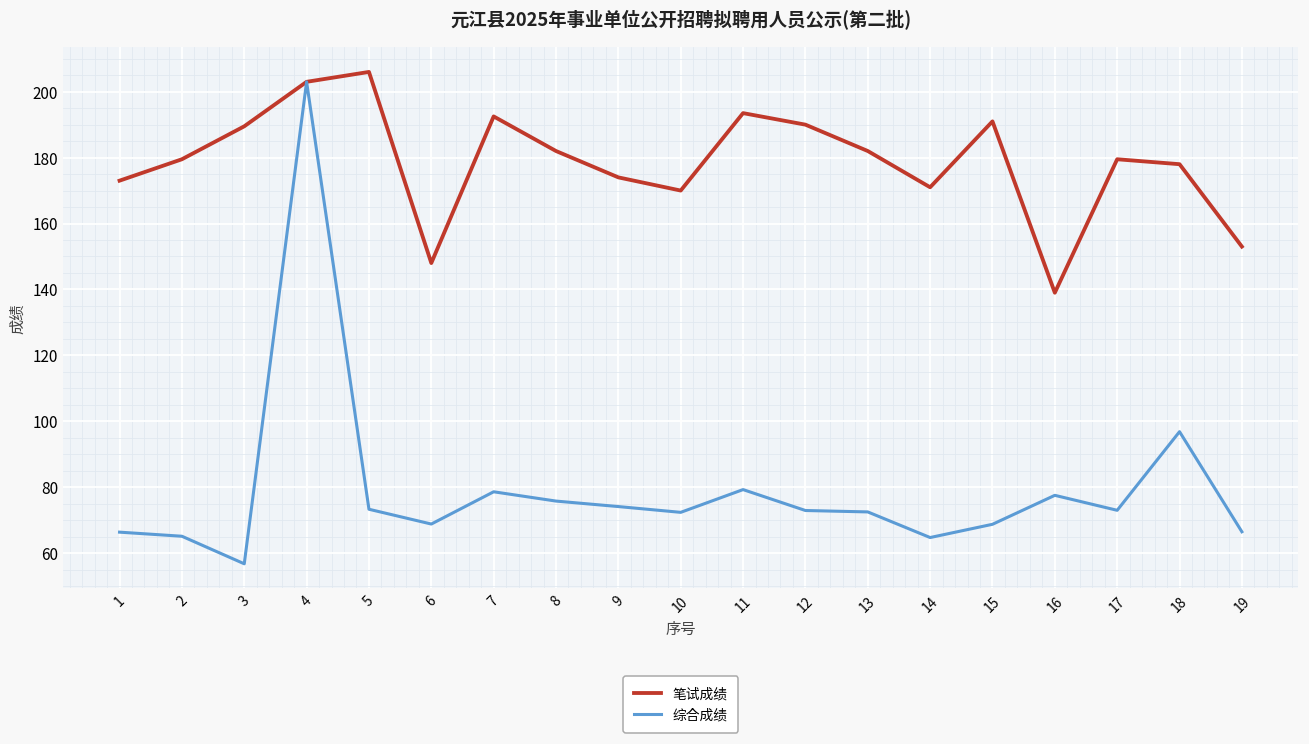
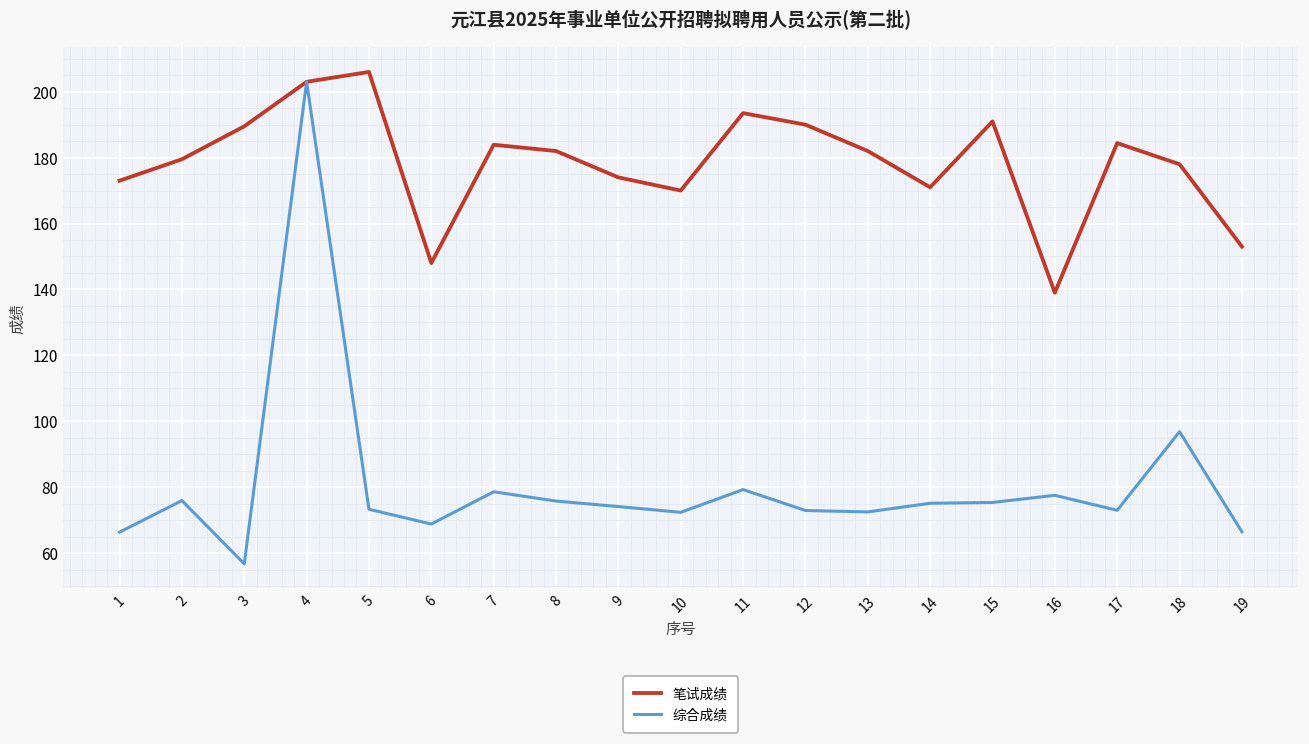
综合成绩, 2: 65 -> 76
笔试成绩, 7: 193 -> 184
综合成绩, 14: 65 -> 75
综合成绩, 15: 69 -> 75
笔试成绩, 17: 180 -> 184
